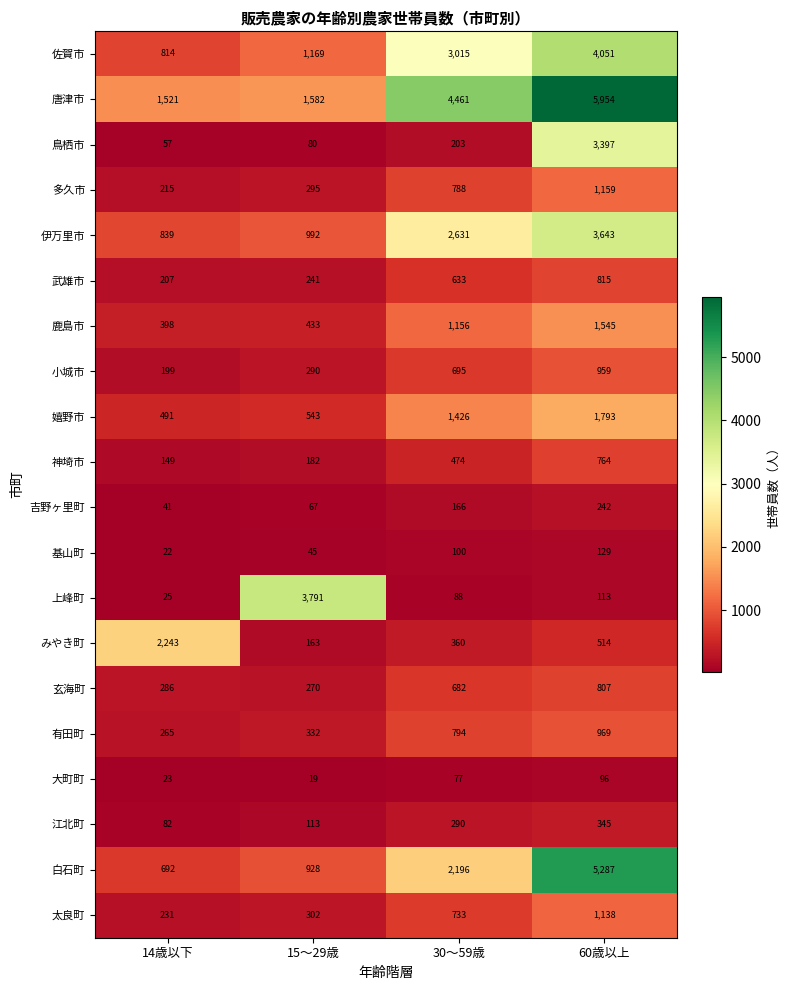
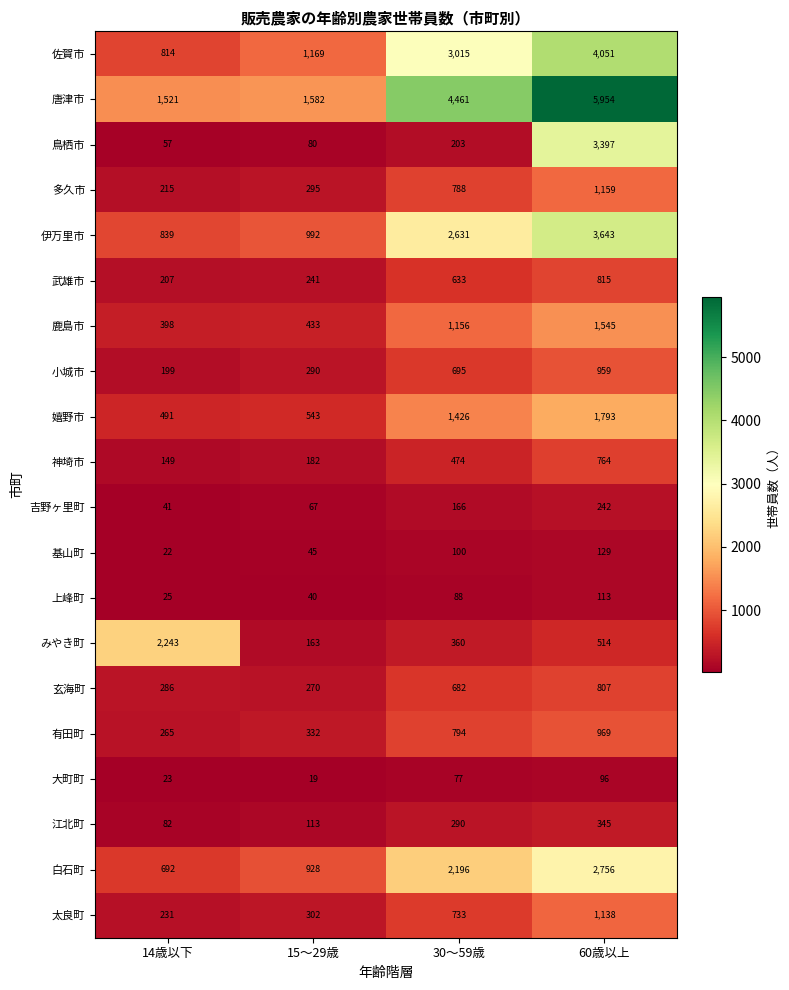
上峰町, 15～29歳: 3,791 -> 40
白石町, 60歳以上: 5,287 -> 2,756
